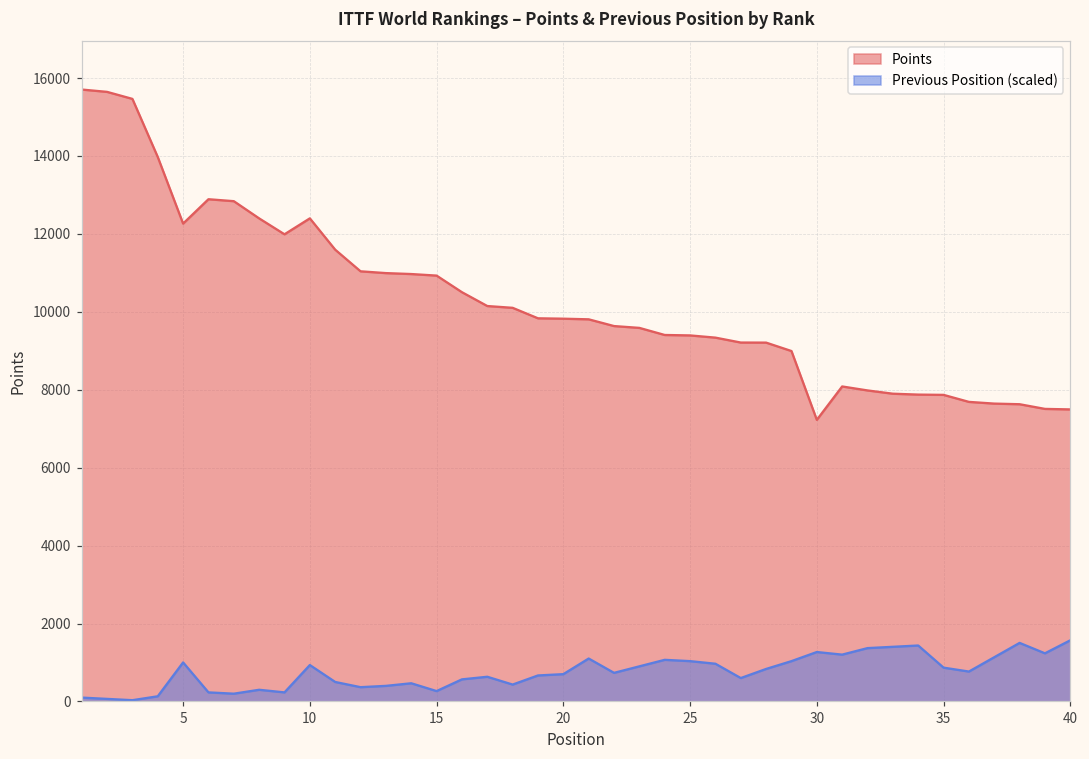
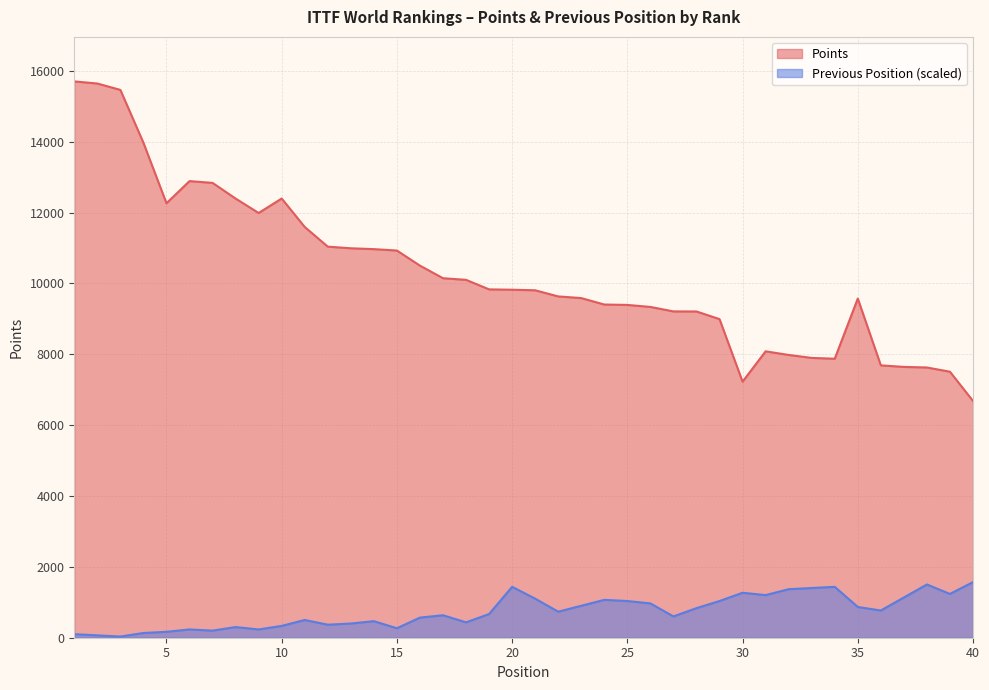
Previous Position (scaled), 5: 1000 -> 200
Previous Position (scaled), 10: 900 -> 300
Previous Position (scaled), 20: 700 -> 1400
Points, 35: 7900 -> 9600
Points, 40: 7500 -> 6700
